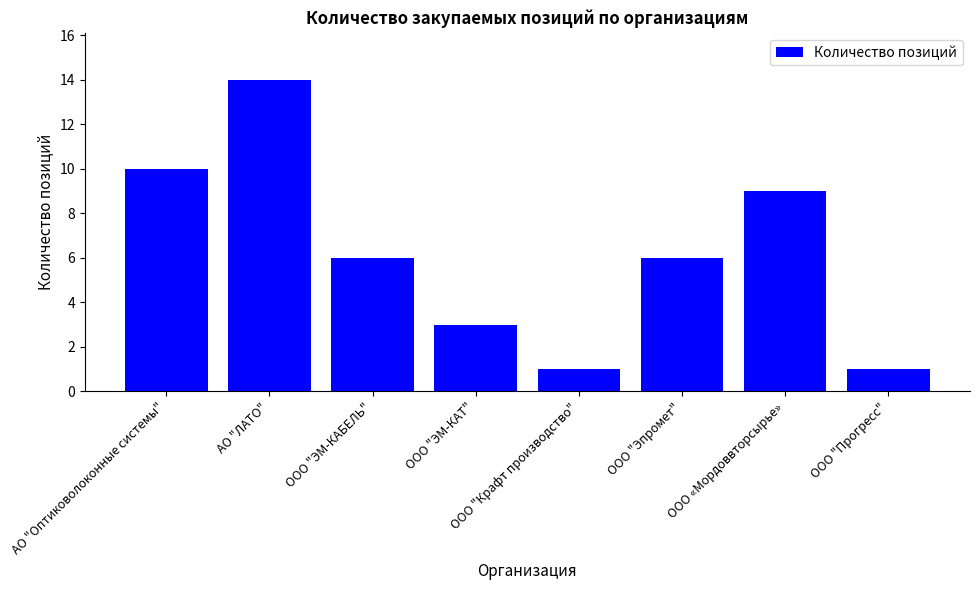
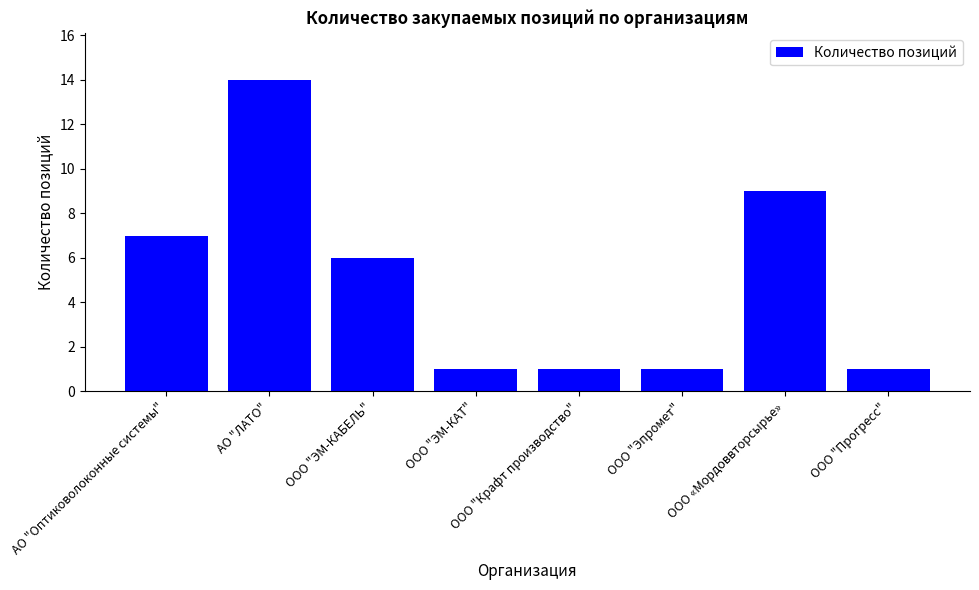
АО "Оптиковолоконные системы": 10 -> 7
ООО "ЭМ-КАТ": 3 -> 1
ООО "Эпромет": 6 -> 1
